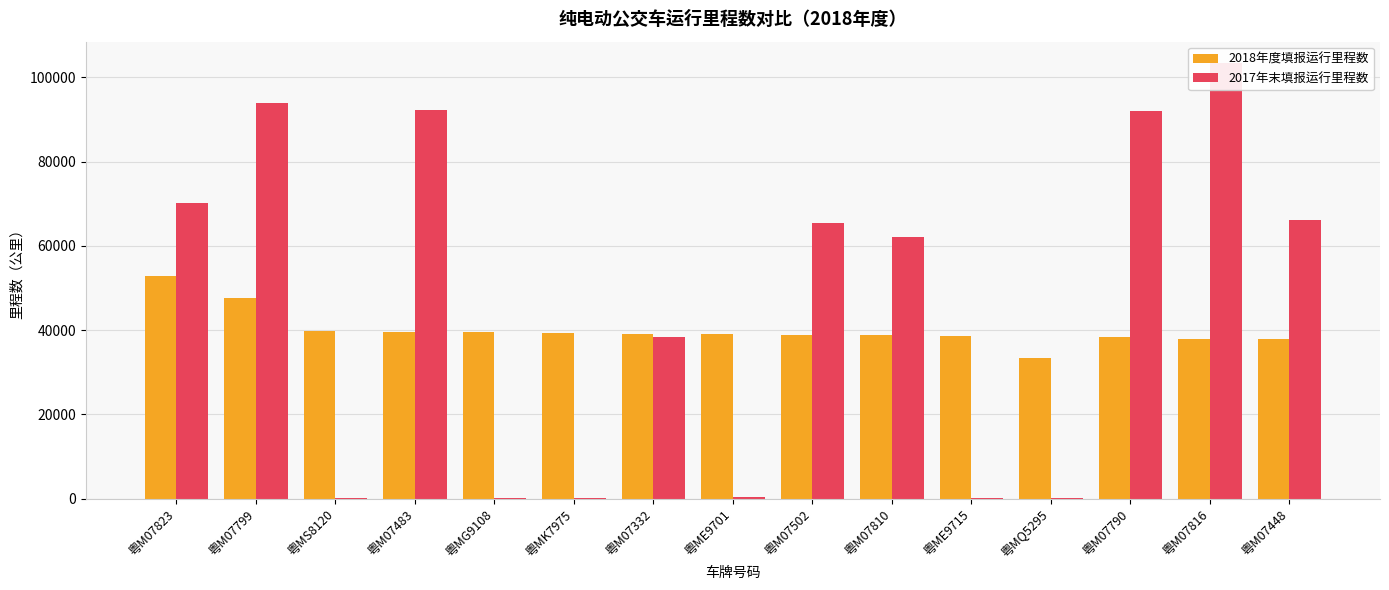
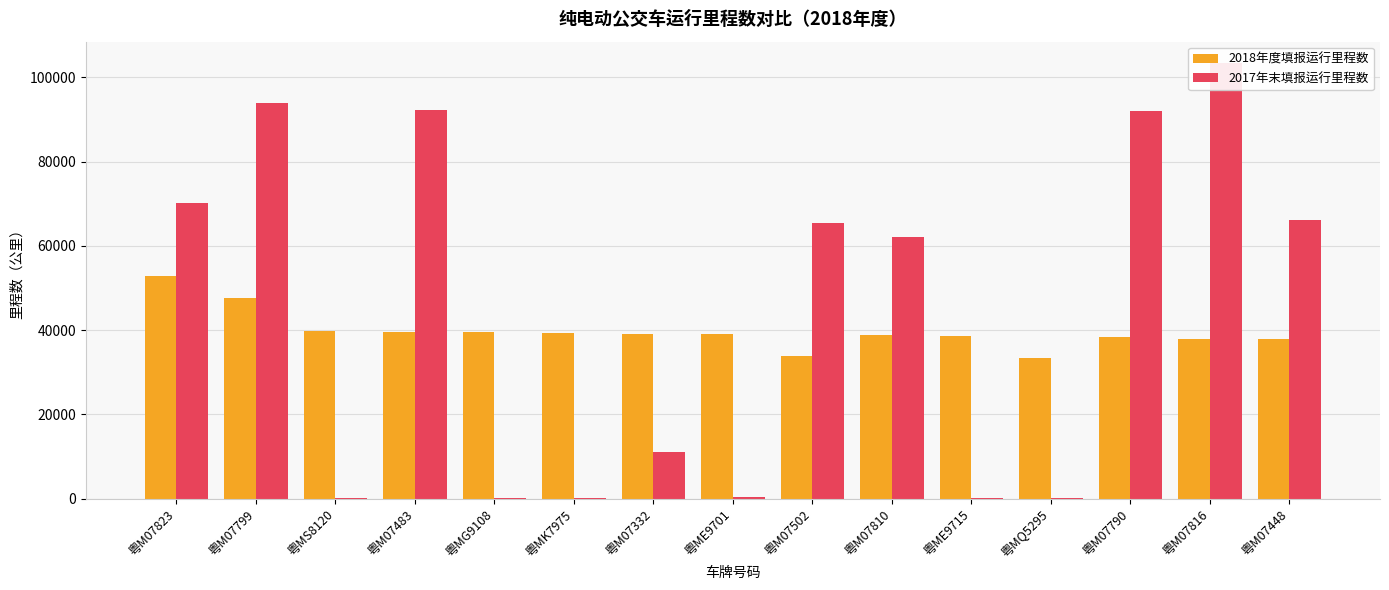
2017年末填报运行里程数, 粤M07332: 38000 -> 11000
2018年度填报运行里程数, 粤M07502: 39000 -> 34000
